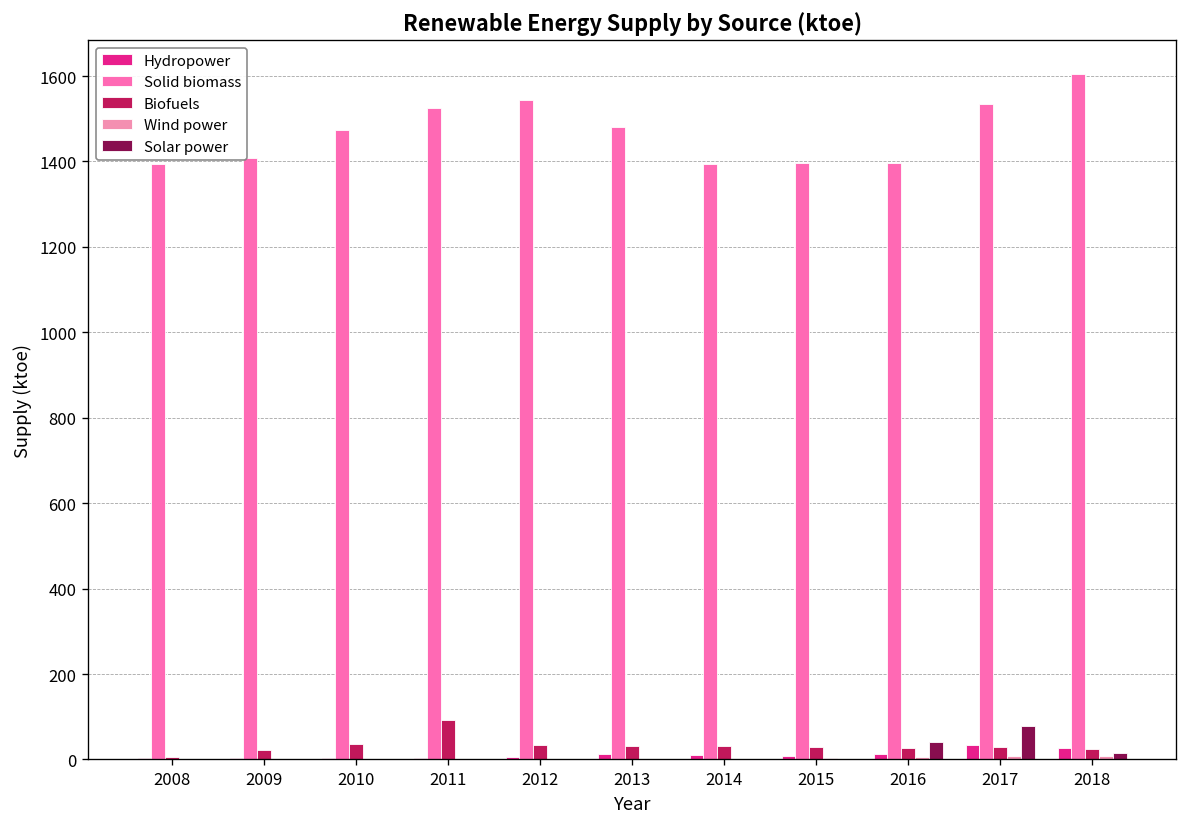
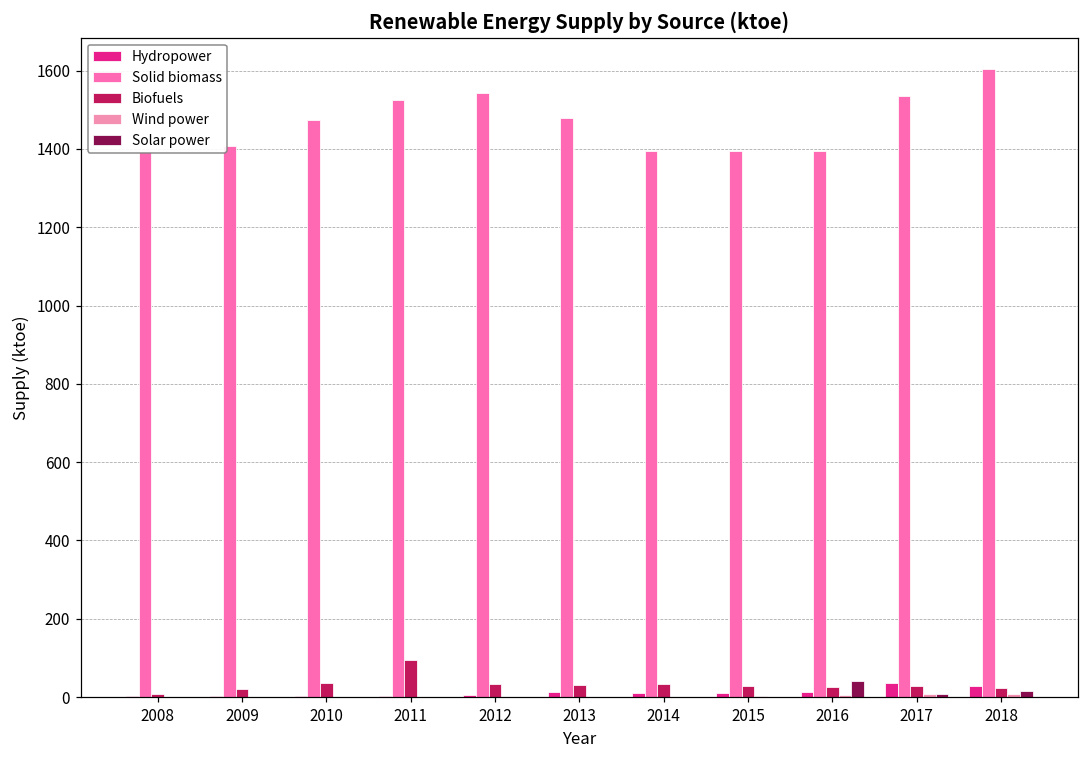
Solar power, 2017: 80 -> 10
